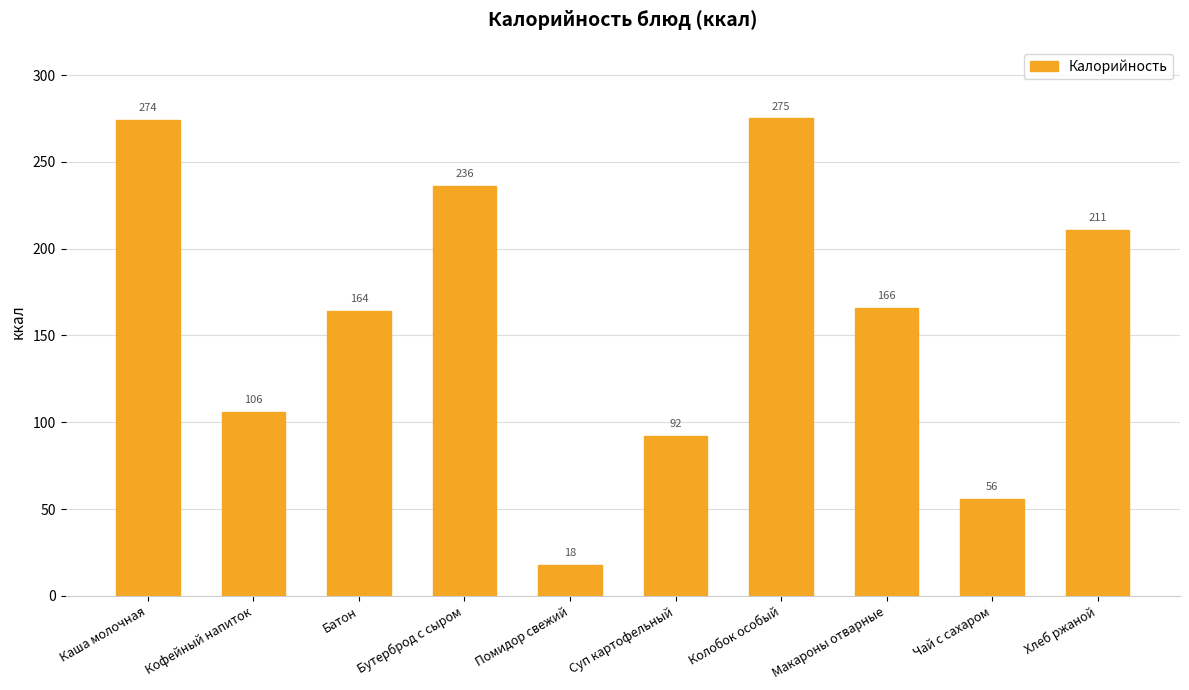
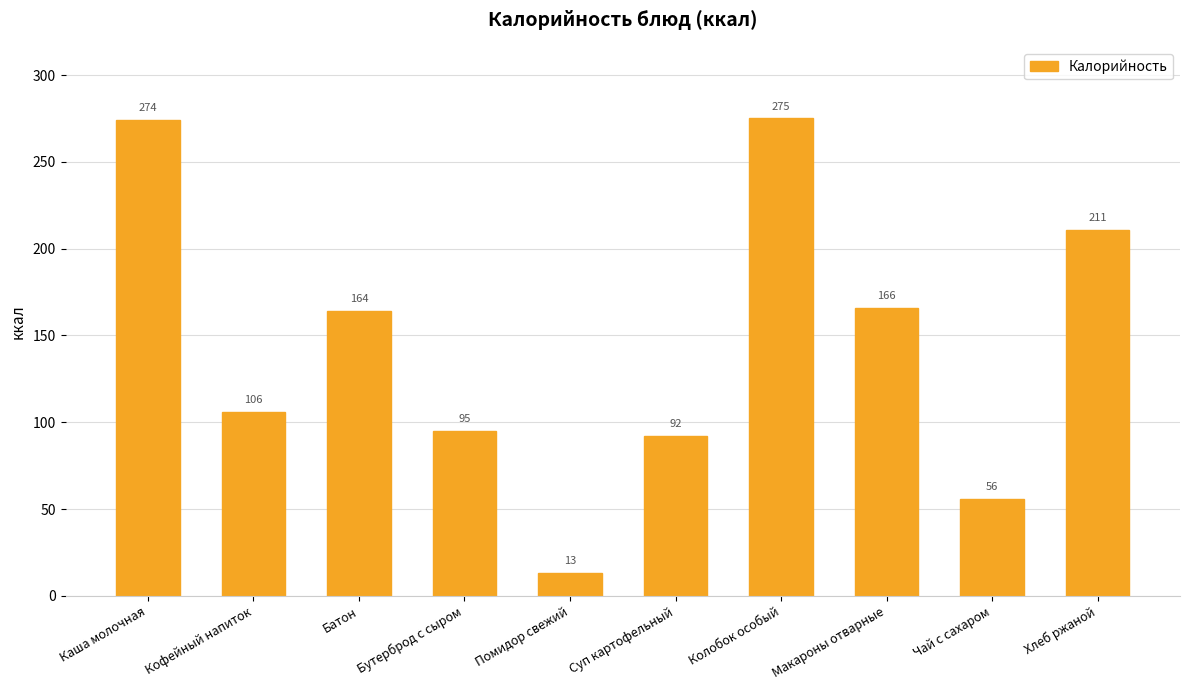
Бутерброд с сыром: 236 -> 95
Помидор свежий: 18 -> 13
